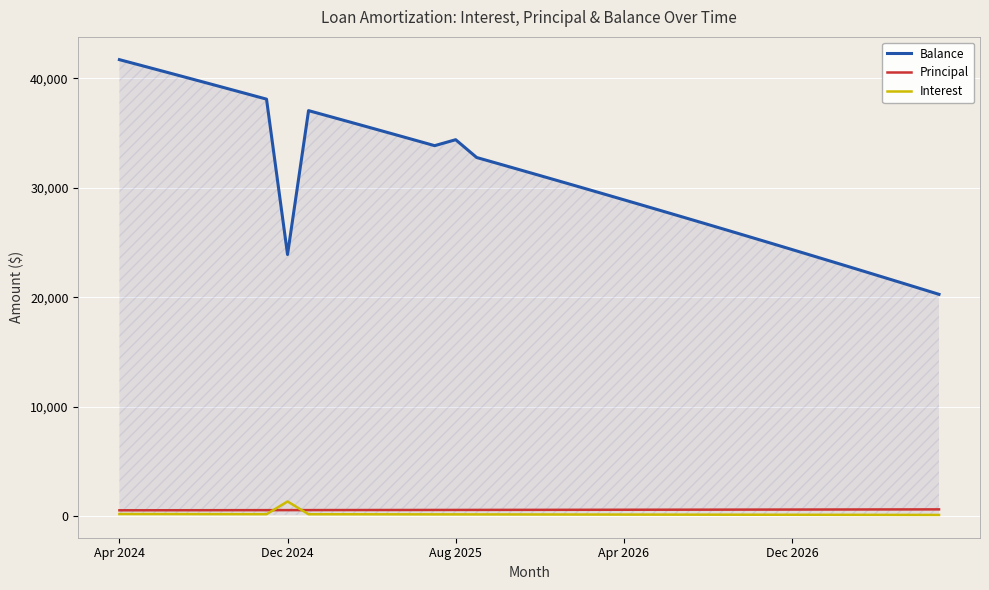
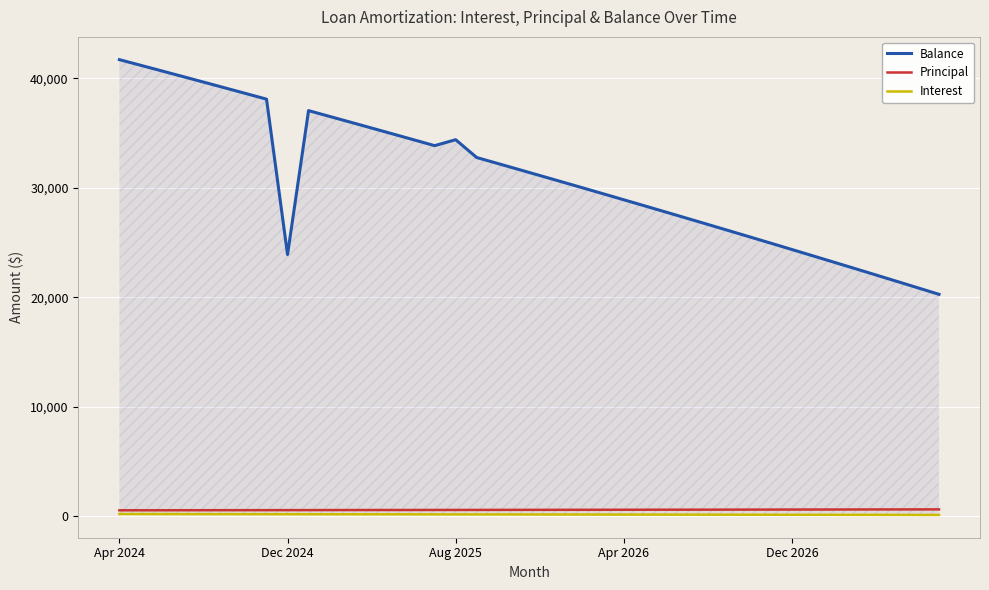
Interest, Dec 2024: 1,300 -> 200
